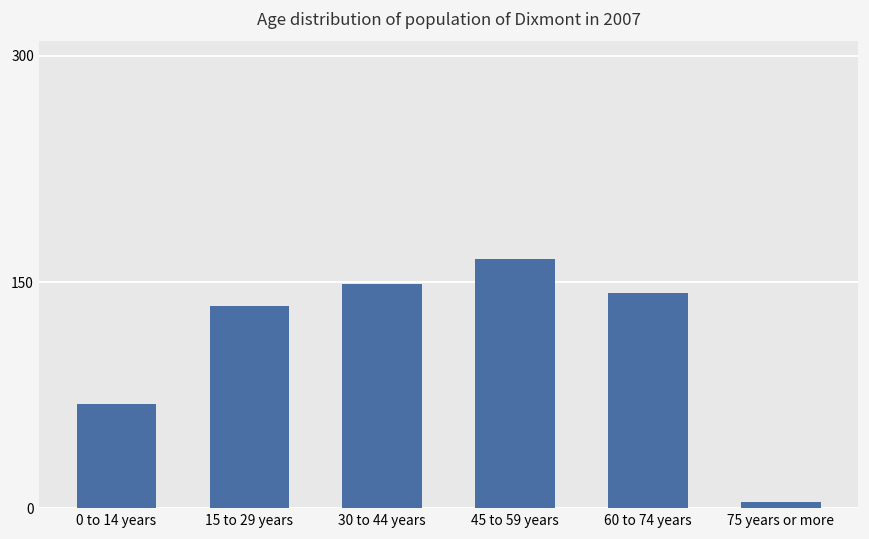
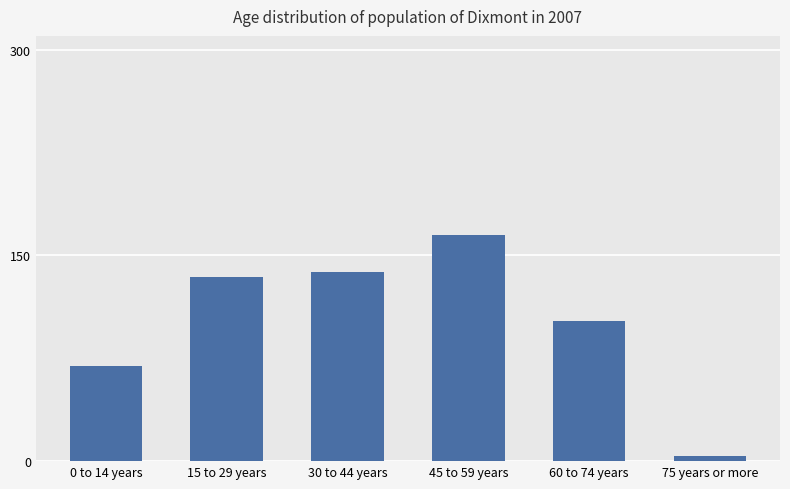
30 to 44 years: 149 -> 138
60 to 74 years: 143 -> 102
